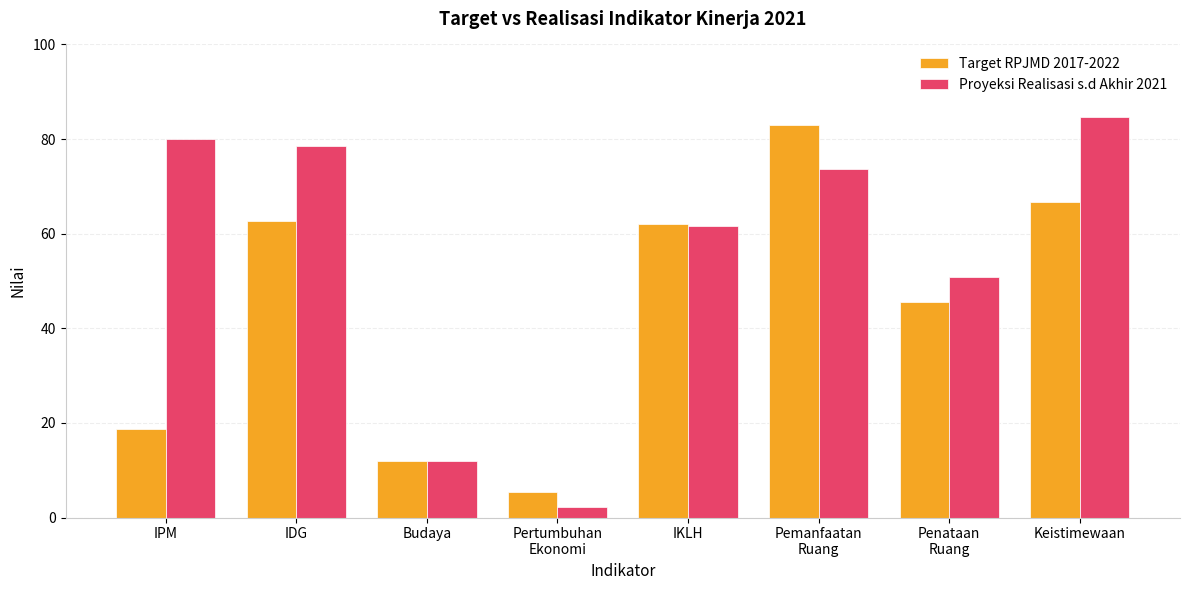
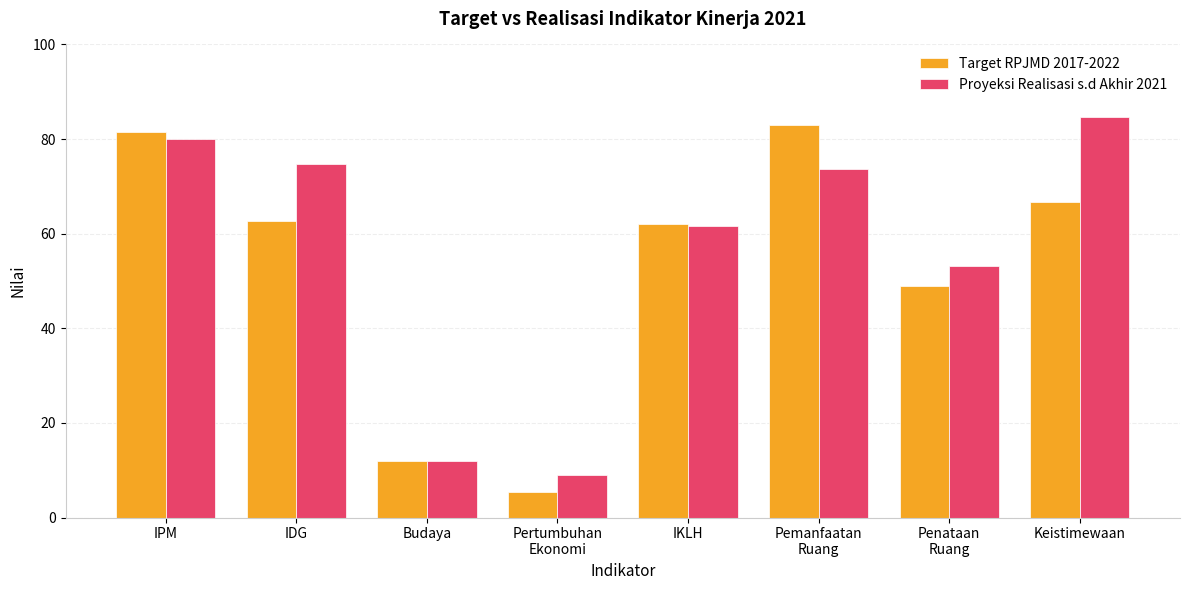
Target RPJMD 2017-2022, IPM: 19 -> 81
Proyeksi Realisasi s.d Akhir 2021, IDG: 79 -> 75
Proyeksi Realisasi s.d Akhir 2021, Pertumbuhan Ekonomi: 2 -> 9
Target RPJMD 2017-2022, Penataan Ruang: 46 -> 49
Proyeksi Realisasi s.d Akhir 2021, Penataan Ruang: 51 -> 53
